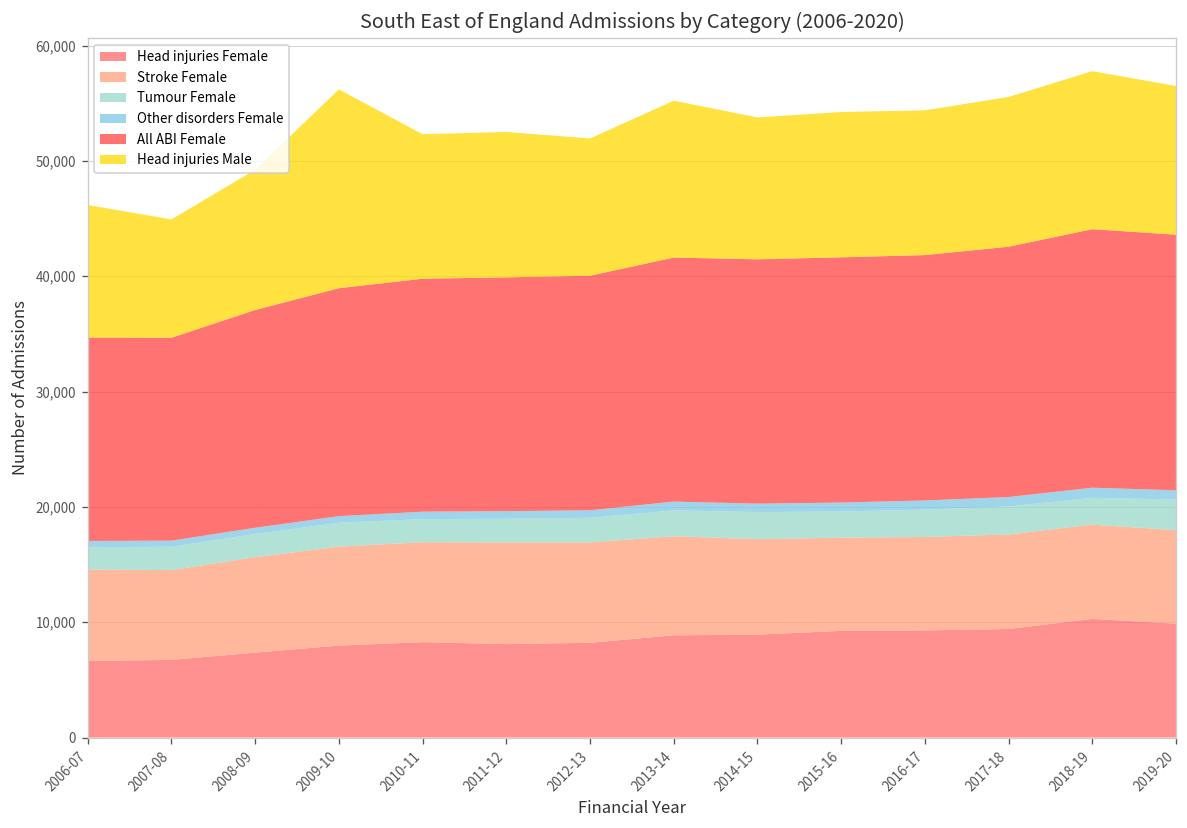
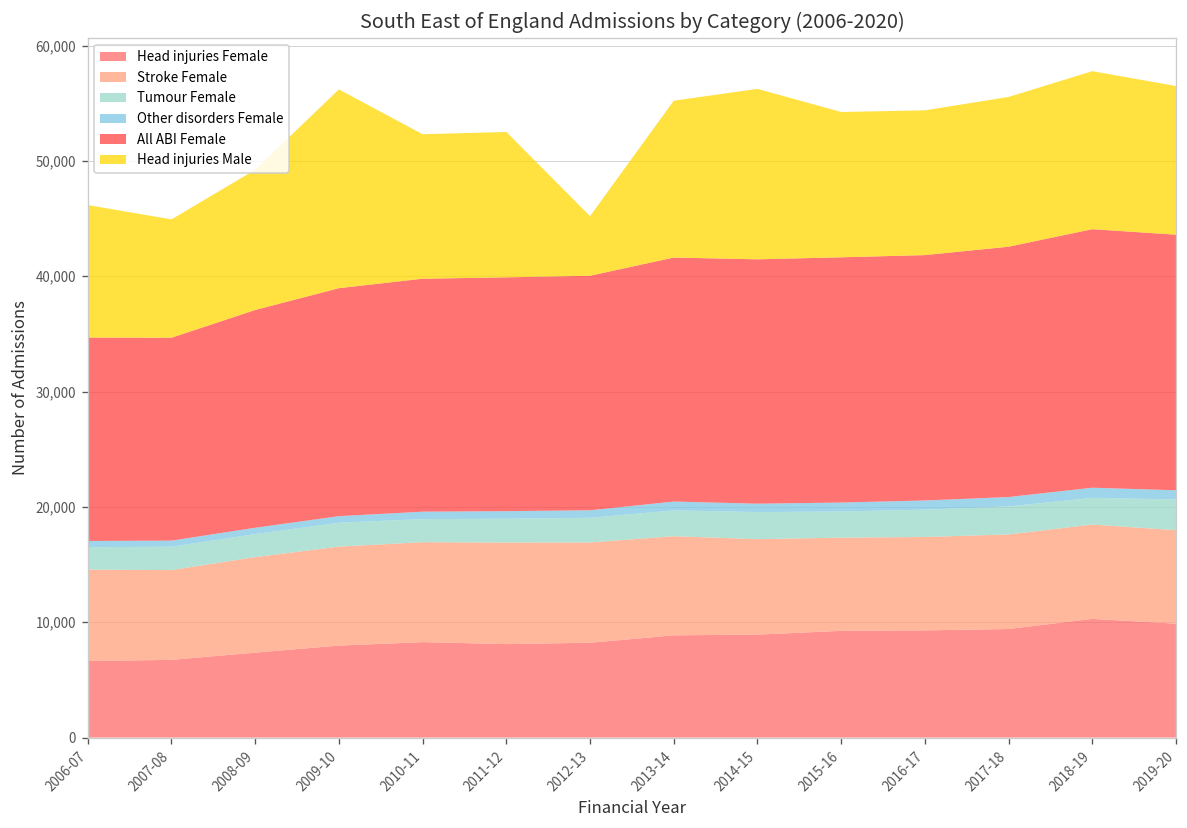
Head injuries Male, 2012-13: 12,000 -> 5,000
Head injuries Male, 2014-15: 12,000 -> 15,000
